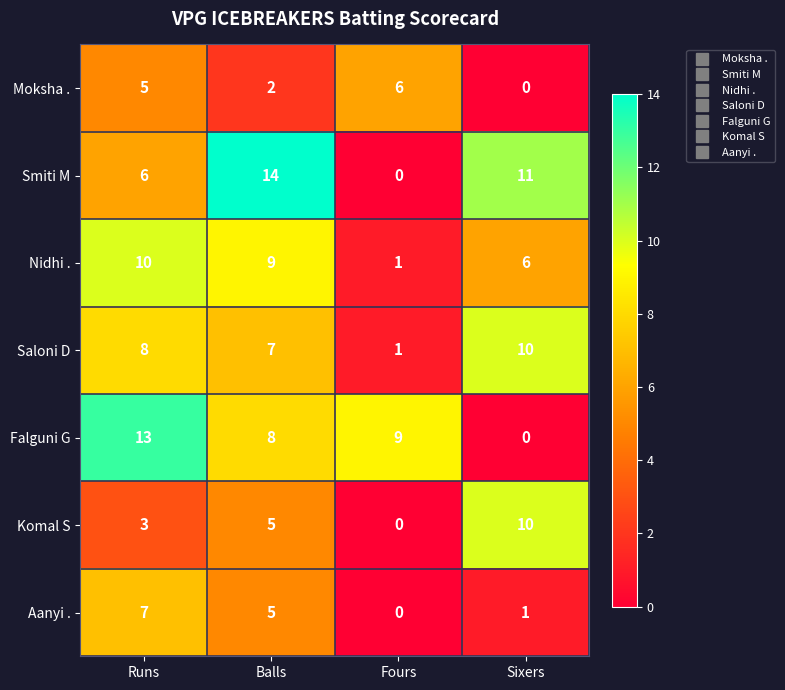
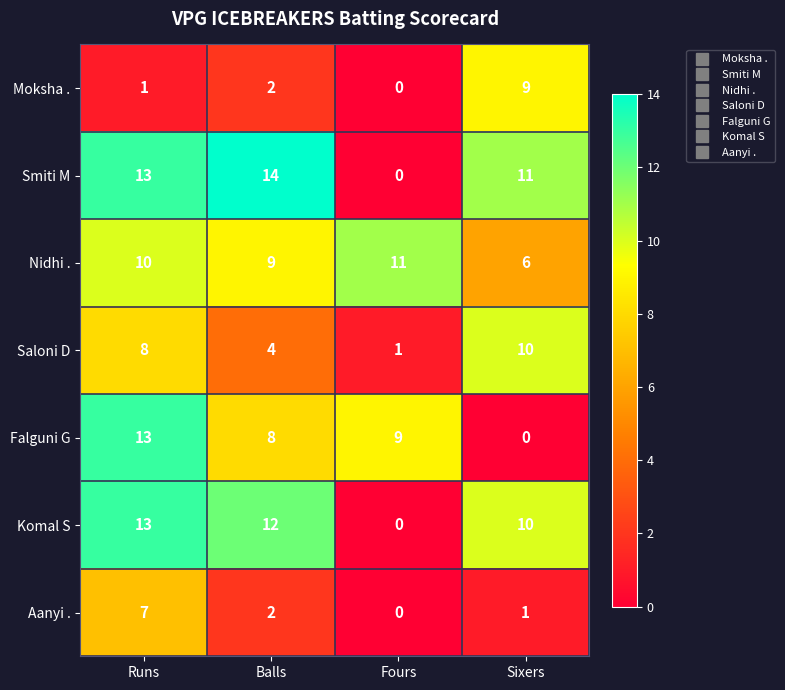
Moksha ., Runs: 5 -> 1
Moksha ., Fours: 6 -> 0
Moksha ., Sixers: 0 -> 9
Smiti M, Runs: 6 -> 13
Nidhi ., Fours: 1 -> 11
Saloni D, Balls: 7 -> 4
Komal S, Runs: 3 -> 13
Komal S, Balls: 5 -> 12
Aanyi ., Balls: 5 -> 2
